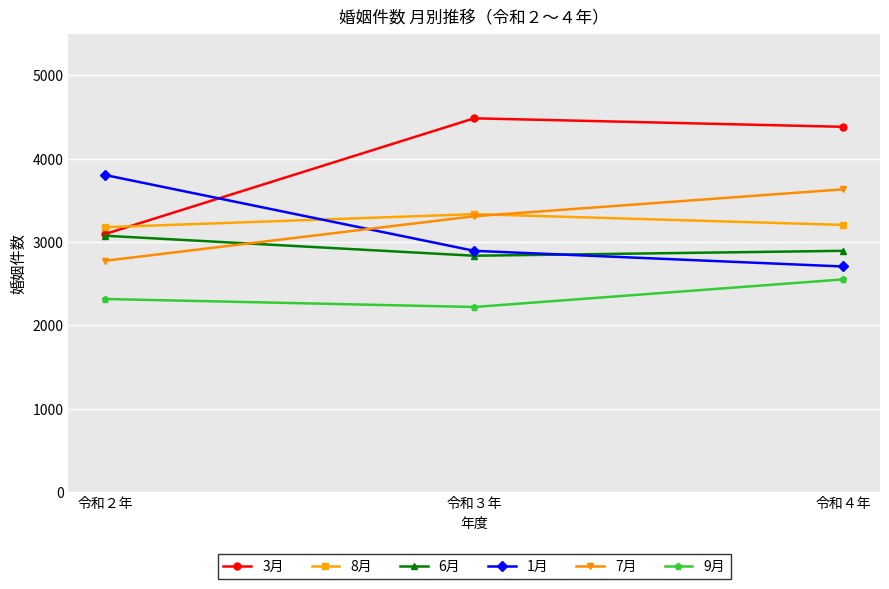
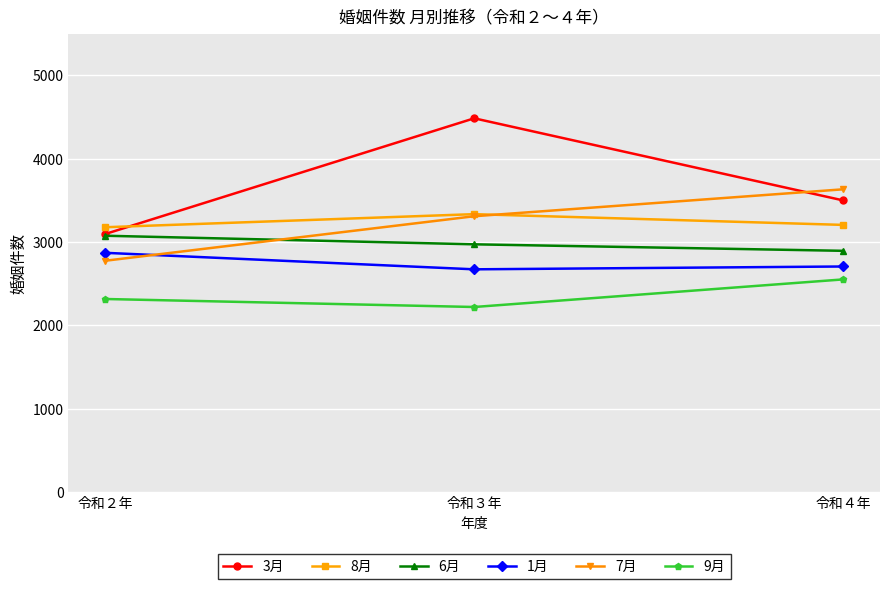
1月, 令和２年: 3800 -> 2900
6月, 令和３年: 2800 -> 3000
1月, 令和３年: 2900 -> 2700
3月, 令和４年: 4400 -> 3500
